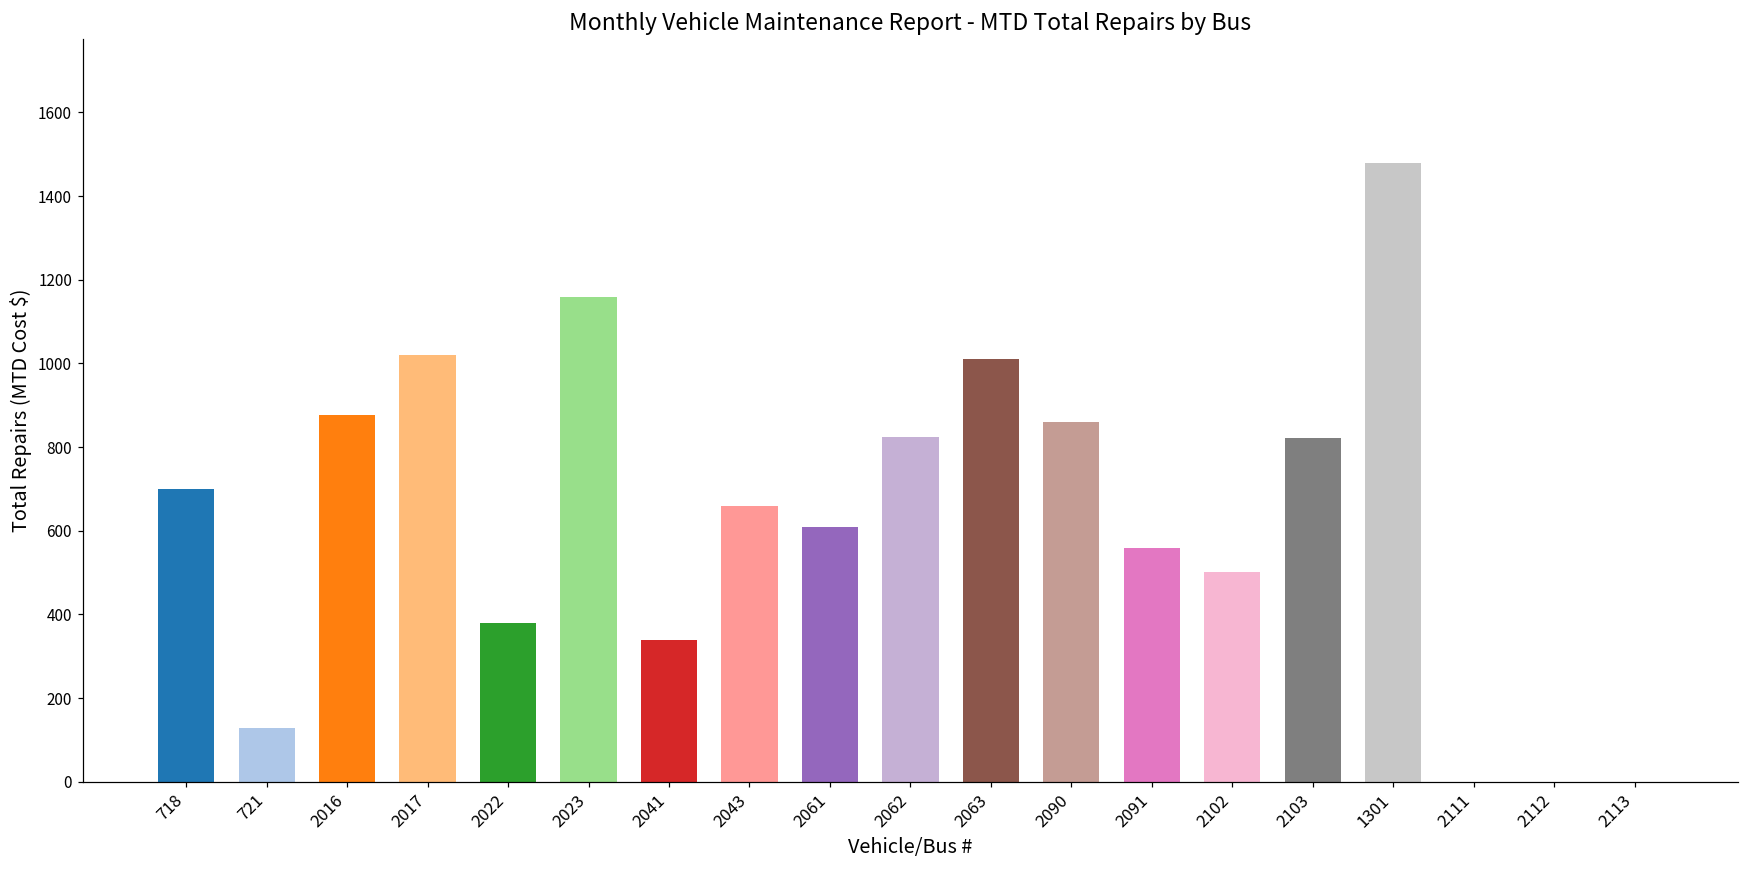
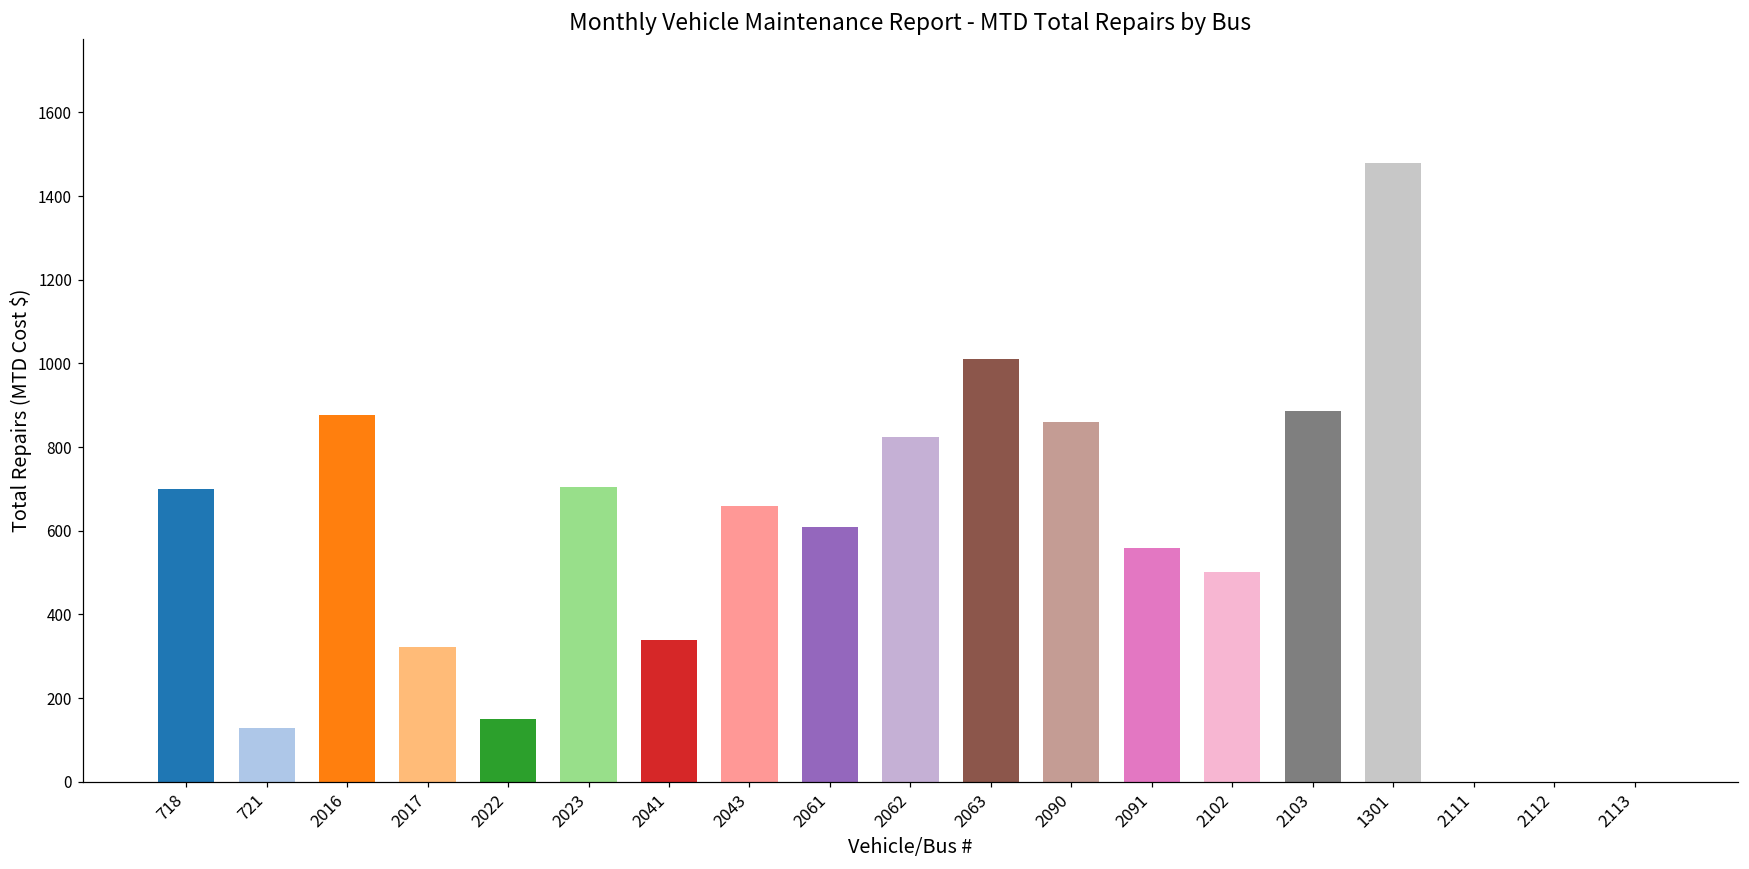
2017: 1020 -> 320
2022: 380 -> 150
2023: 1160 -> 700
2103: 820 -> 890
